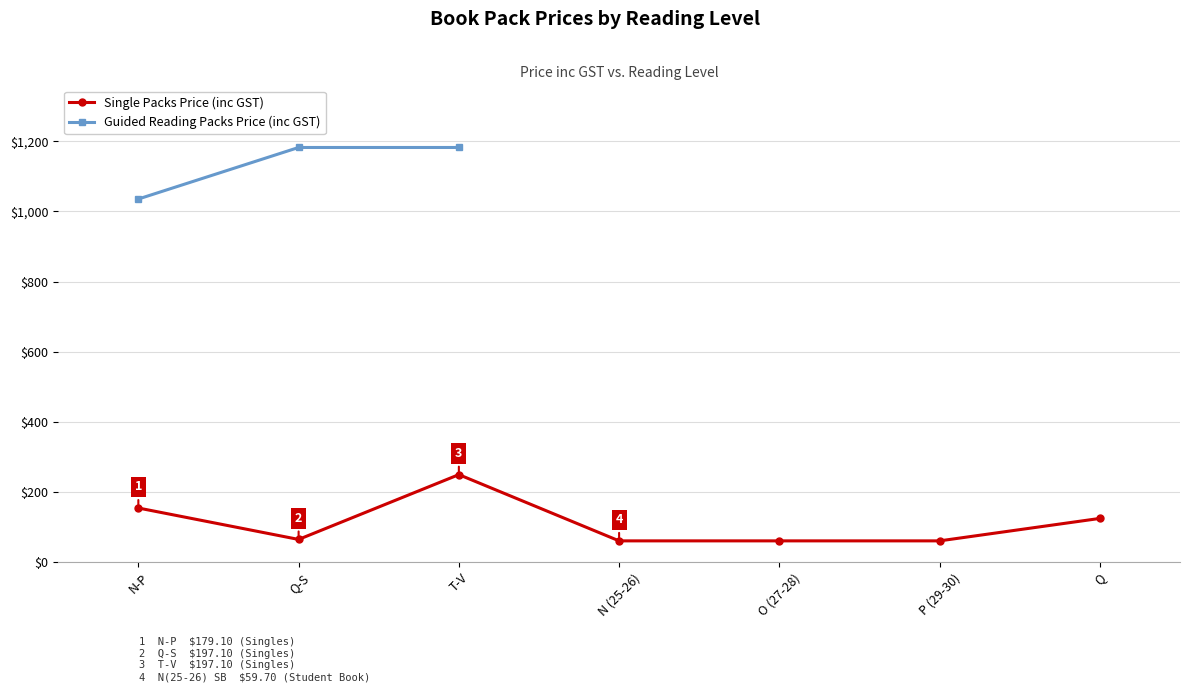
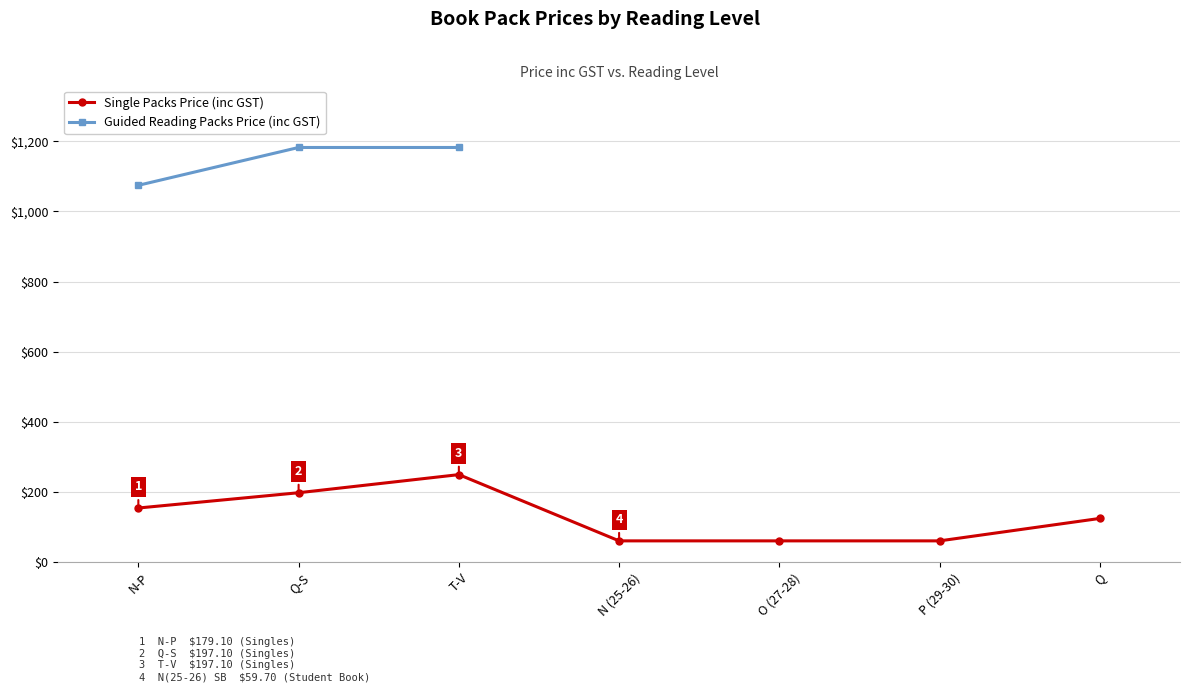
Guided Reading Packs Price (inc GST), N-P: $1,040 -> $1,070
Single Packs Price (inc GST), Q-S: $60 -> $200
